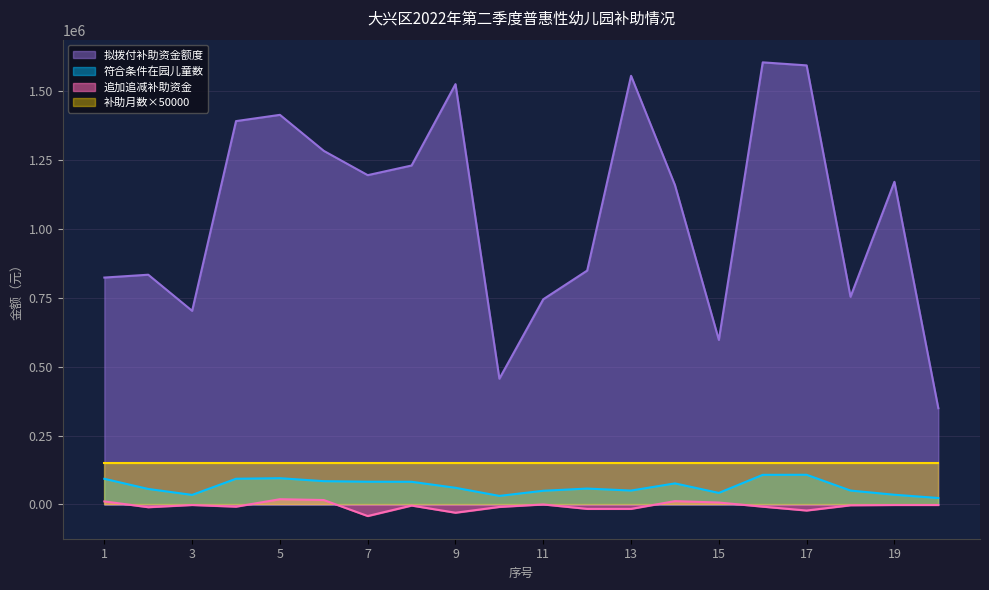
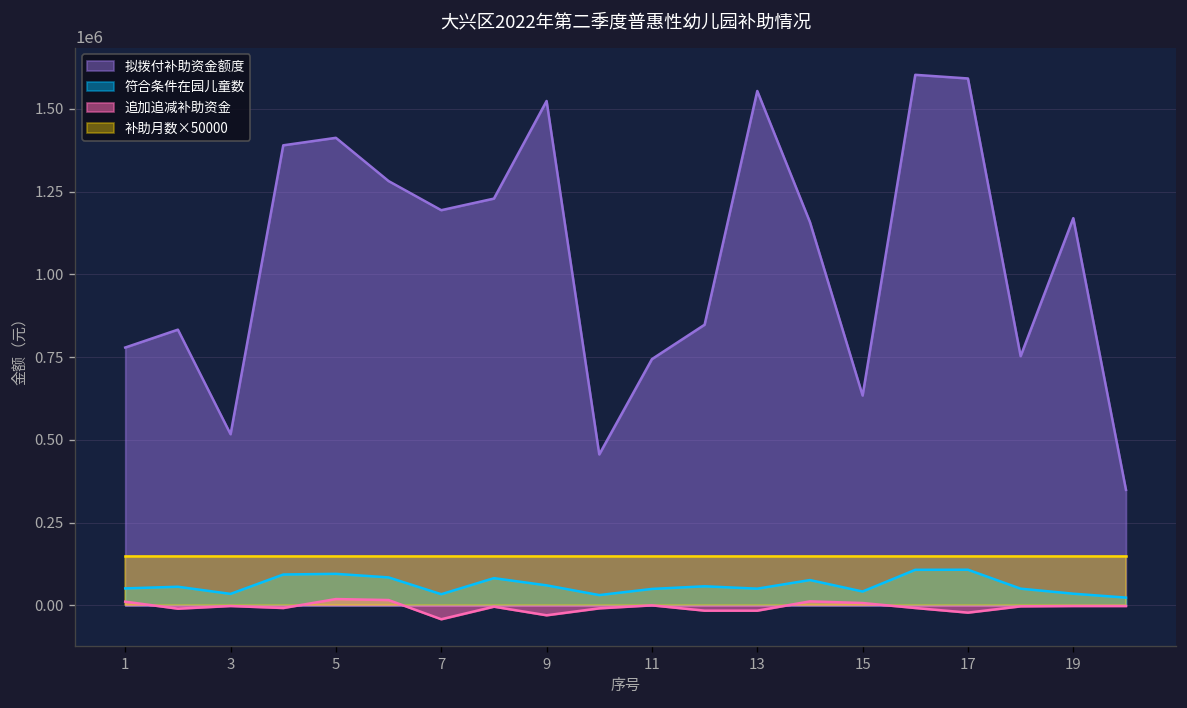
拟拨付补助资金额度, 1: 820000 -> 780000
符合条件在园儿童数, 1: 90000 -> 50000
拟拨付补助资金额度, 3: 700000 -> 520000
符合条件在园儿童数, 7: 80000 -> 30000
拟拨付补助资金额度, 15: 600000 -> 630000
